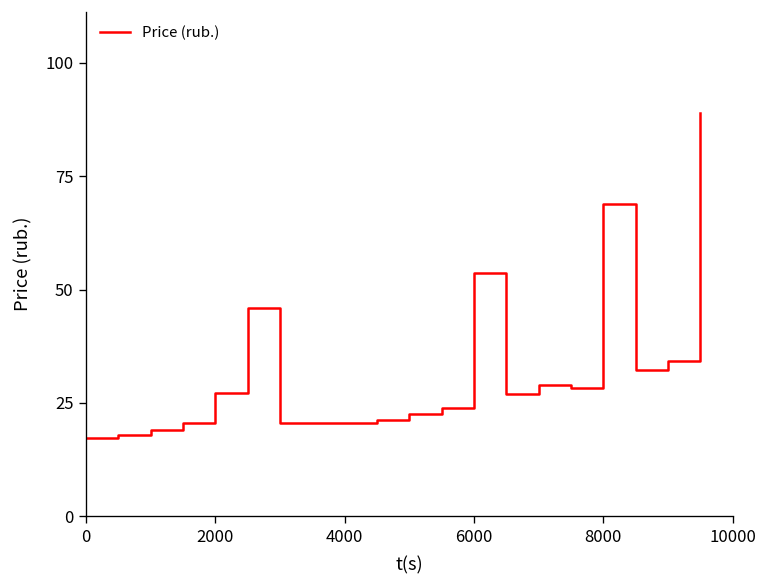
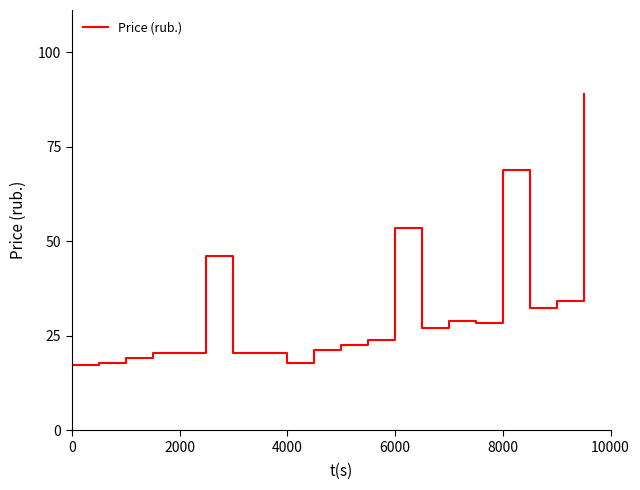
2000: 27 -> 21
4000: 21 -> 18
